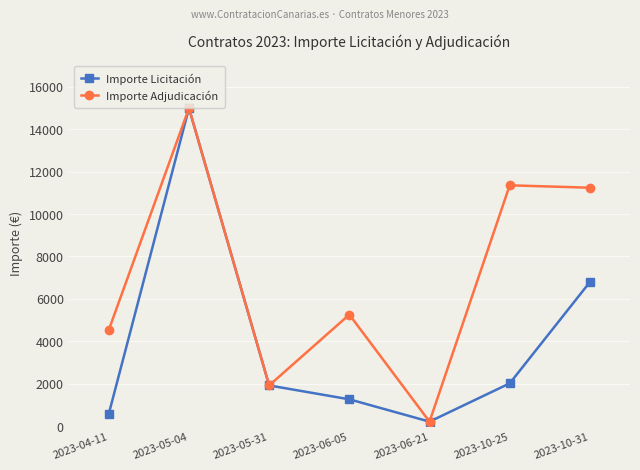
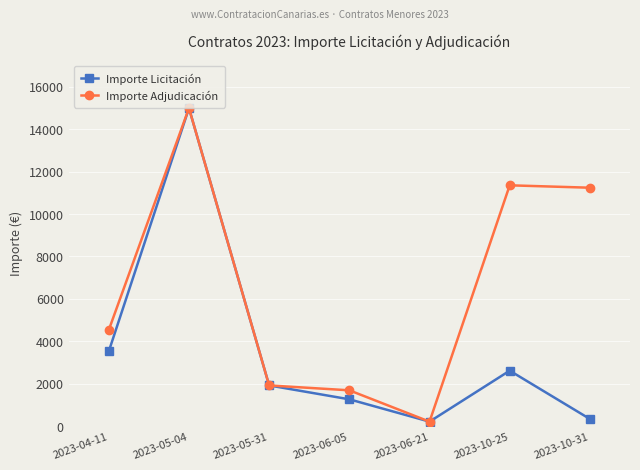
Importe Licitación, 2023-04-11: 600 -> 3500
Importe Adjudicación, 2023-06-05: 5300 -> 1700
Importe Licitación, 2023-10-25: 2000 -> 2600
Importe Licitación, 2023-10-31: 6800 -> 300
